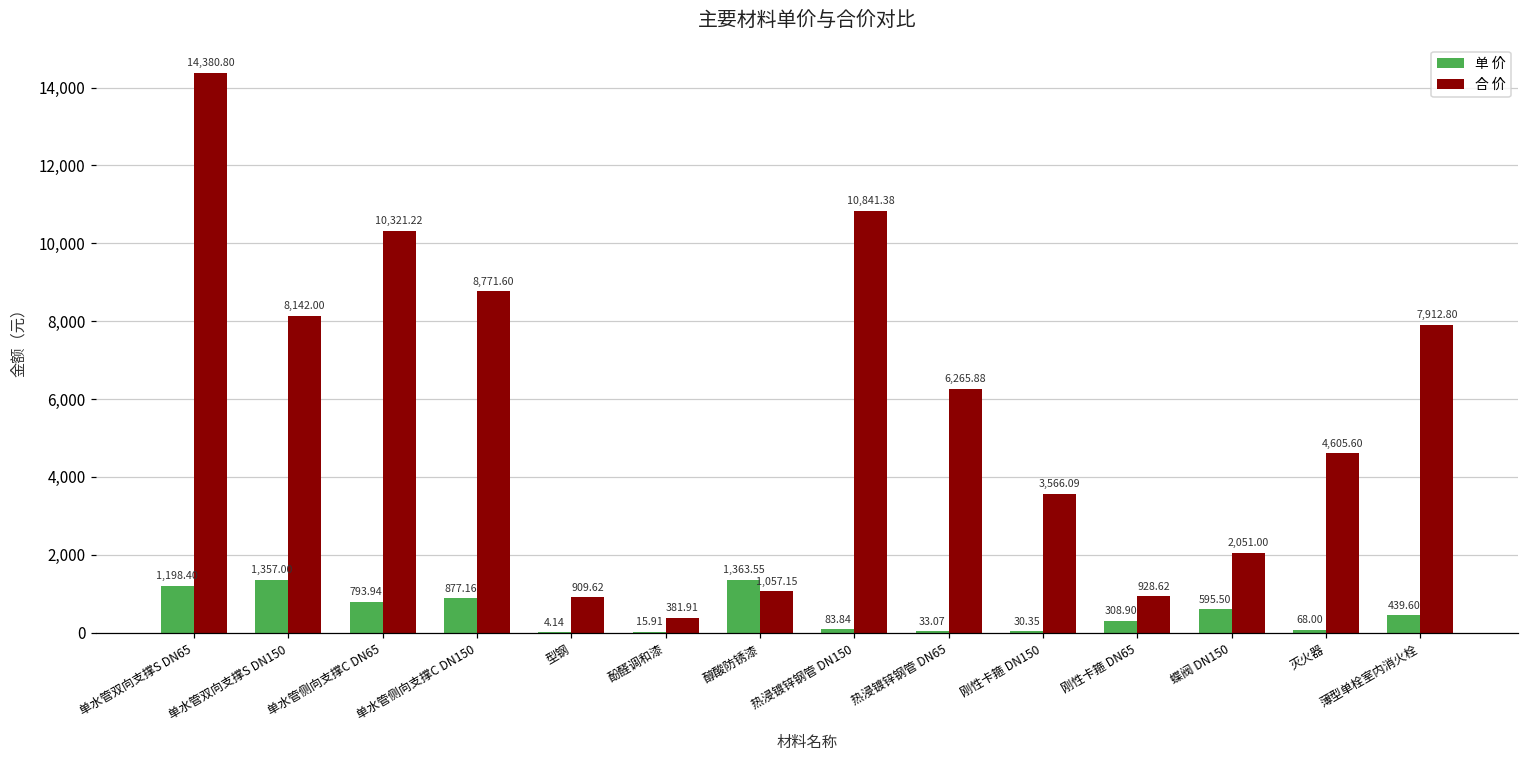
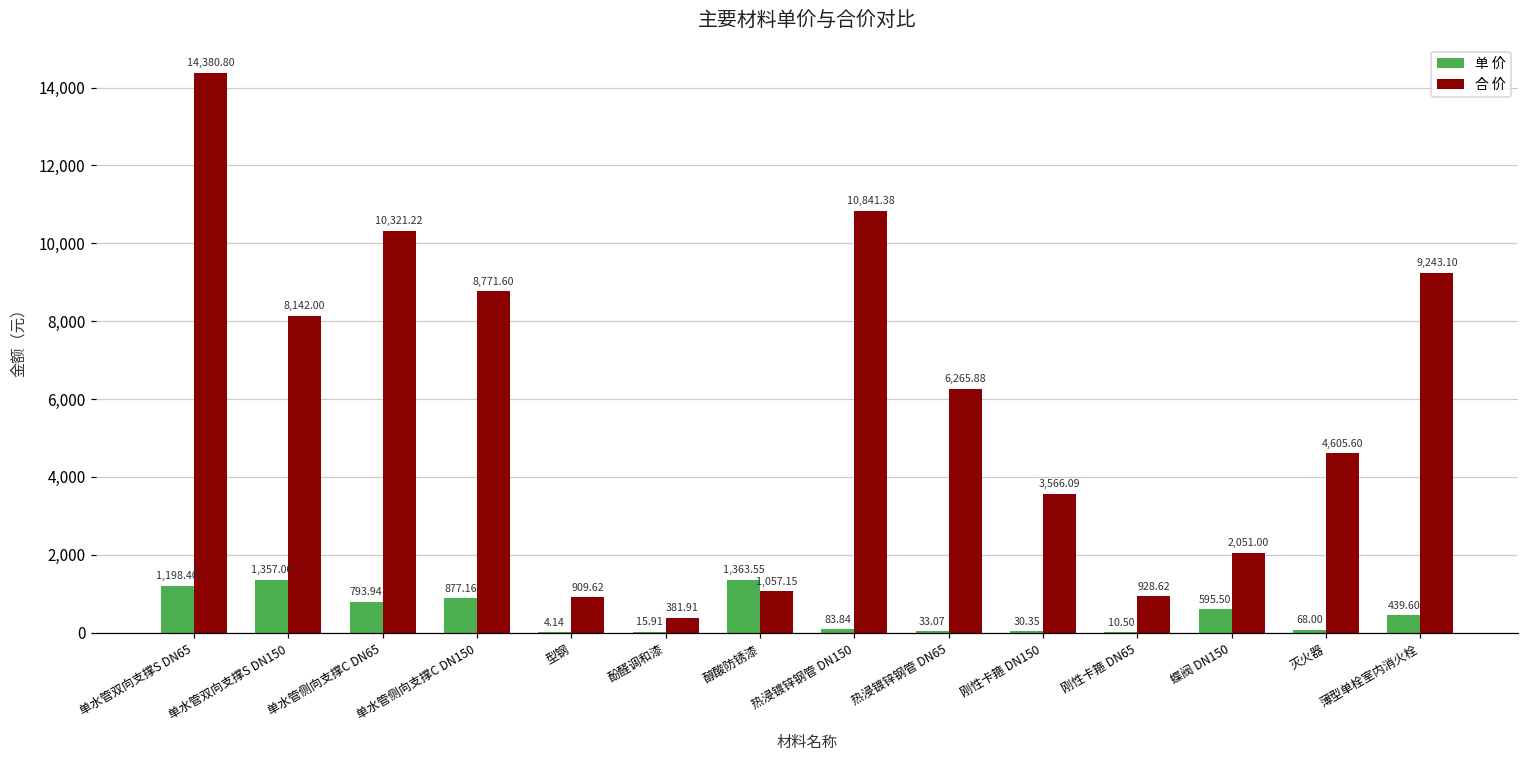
单 价, 刚性卡箍 DN65: 308.90 -> 10.50
合 价, 薄型单栓室内消火栓: 7,912.80 -> 9,243.10
